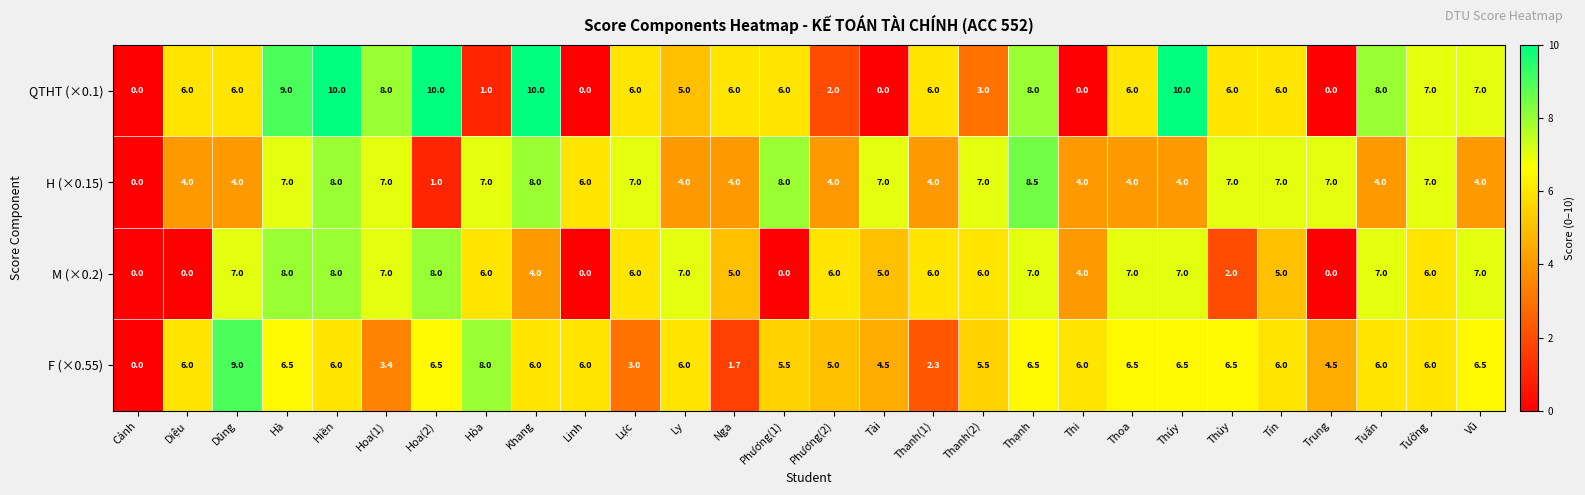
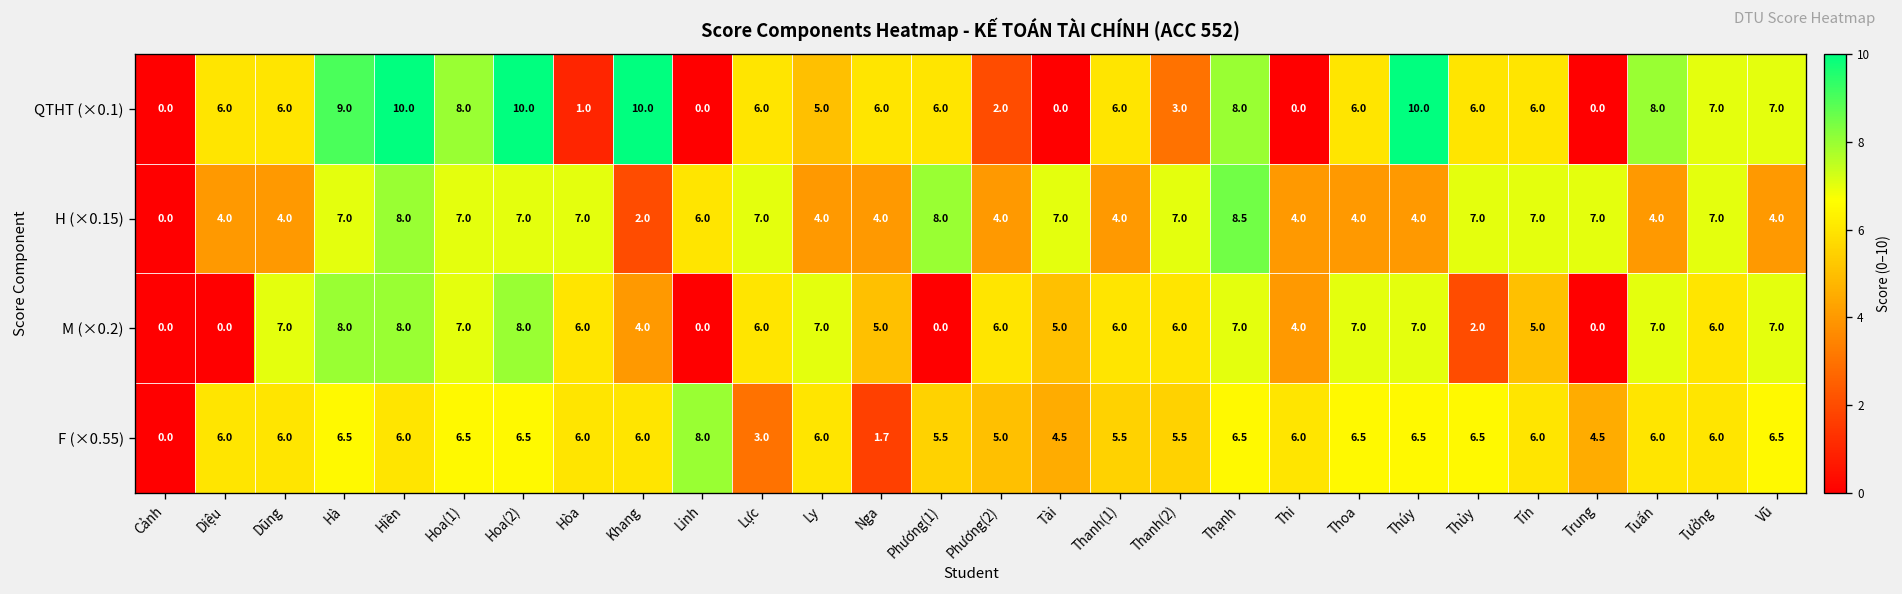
H (×0.15), Hoa(2): 1.0 -> 7.0
H (×0.15), Khang: 8.0 -> 2.0
F (×0.55), Dũng: 9.0 -> 6.0
F (×0.55), Hoa(1): 3.4 -> 6.5
F (×0.55), Hòa: 8.0 -> 6.0
F (×0.55), Linh: 6.0 -> 8.0
F (×0.55), Thanh(1): 2.3 -> 5.5
